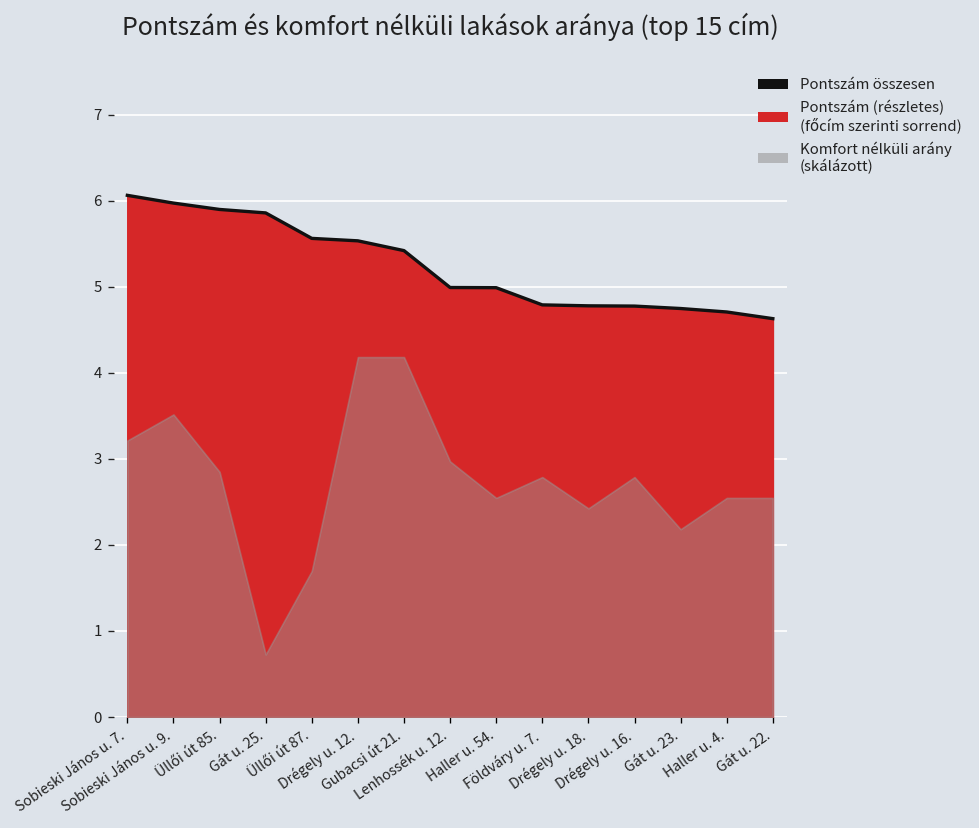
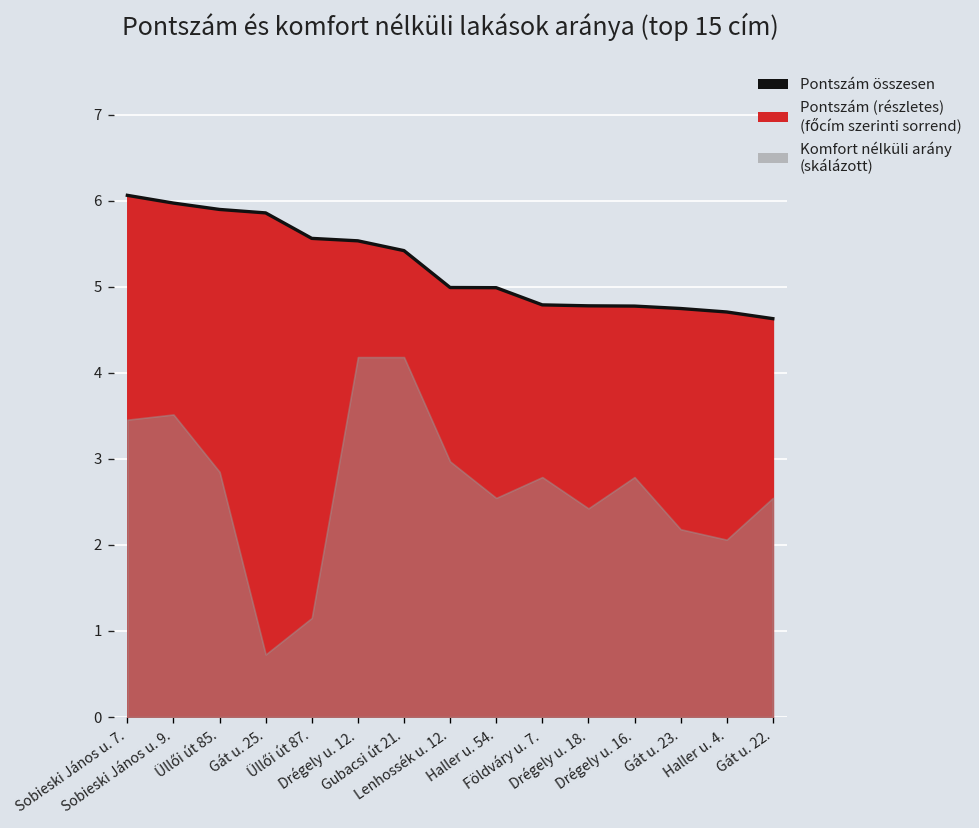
Komfort nélküli arány (skálázott), Sobieski János u. 7.: 3.2 -> 3.5
Komfort nélküli arány (skálázott), Üllői út 87.: 1.7 -> 1.2
Komfort nélküli arány (skálázott), Haller u. 4.: 2.5 -> 2.1
